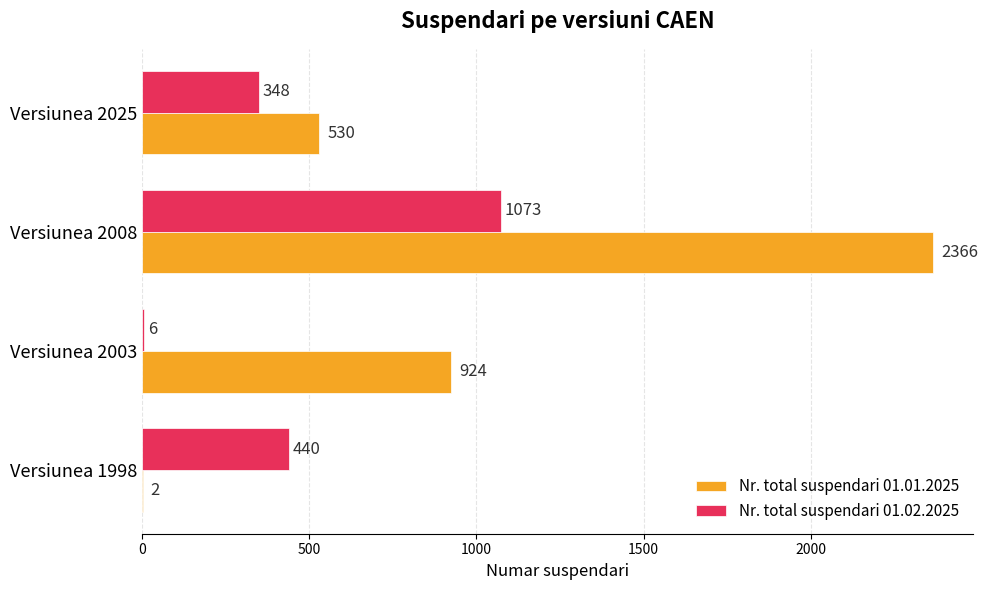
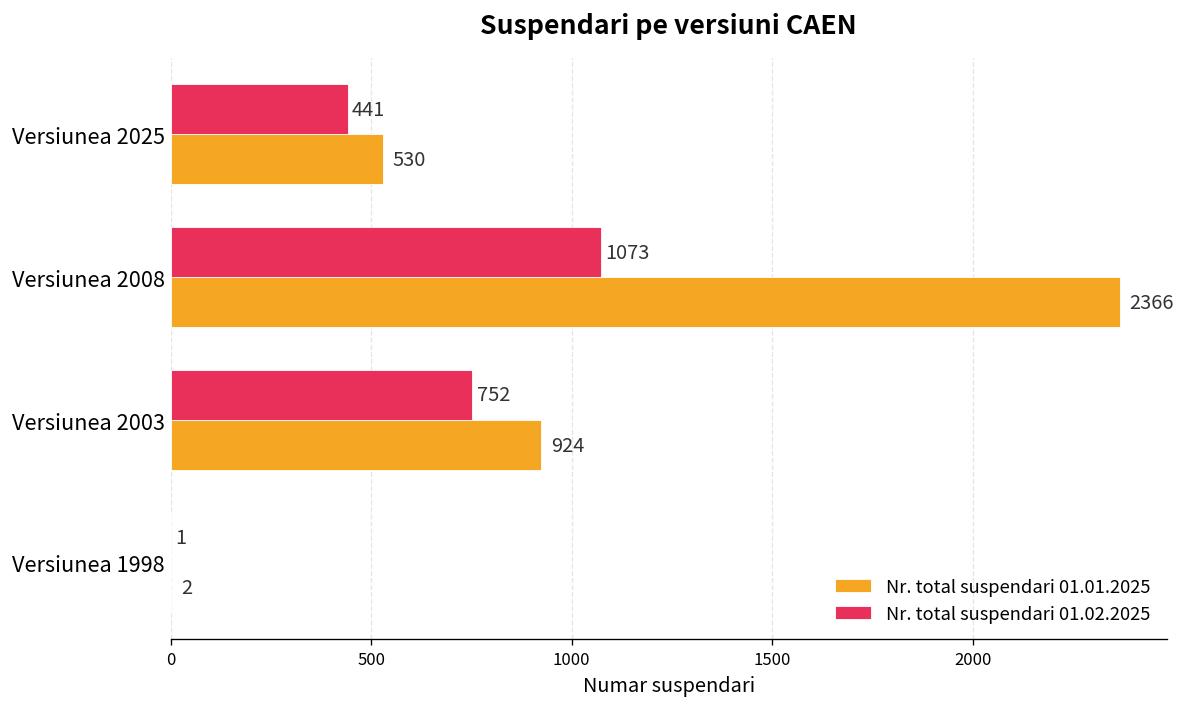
Nr. total suspendari 01.02.2025, Versiunea 2025: 348 -> 441
Nr. total suspendari 01.02.2025, Versiunea 2003: 6 -> 752
Nr. total suspendari 01.02.2025, Versiunea 1998: 440 -> 1
